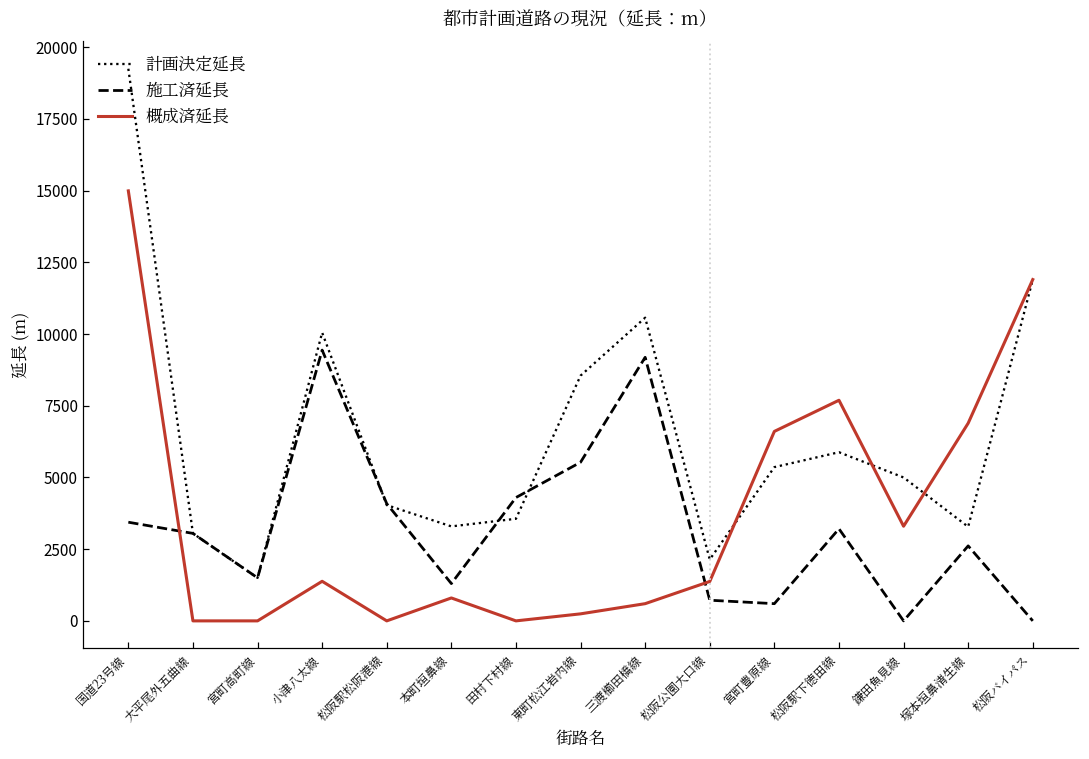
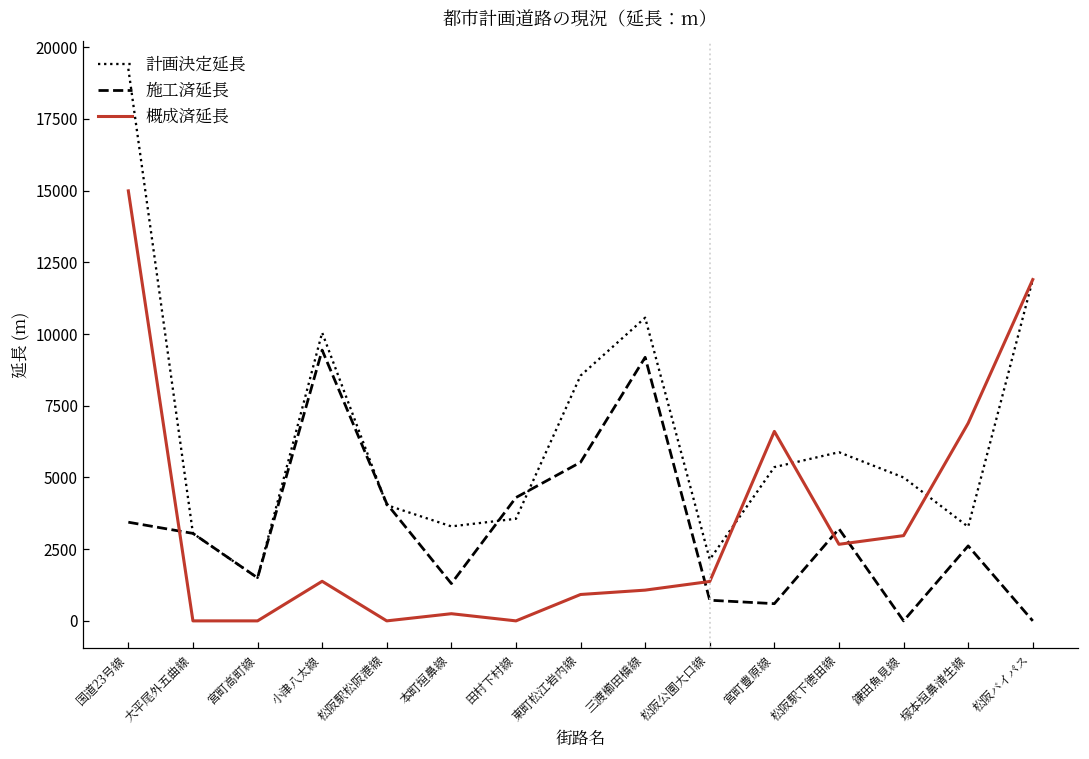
概成済延長, 本町垣鼻線: 800 -> 300
概成済延長, 東町松江岩内線: 200 -> 900
概成済延長, 三渡櫛田橋線: 600 -> 1100
概成済延長, 松阪駅下徳田線: 7700 -> 2700
概成済延長, 鎌田魚見線: 3300 -> 3000
